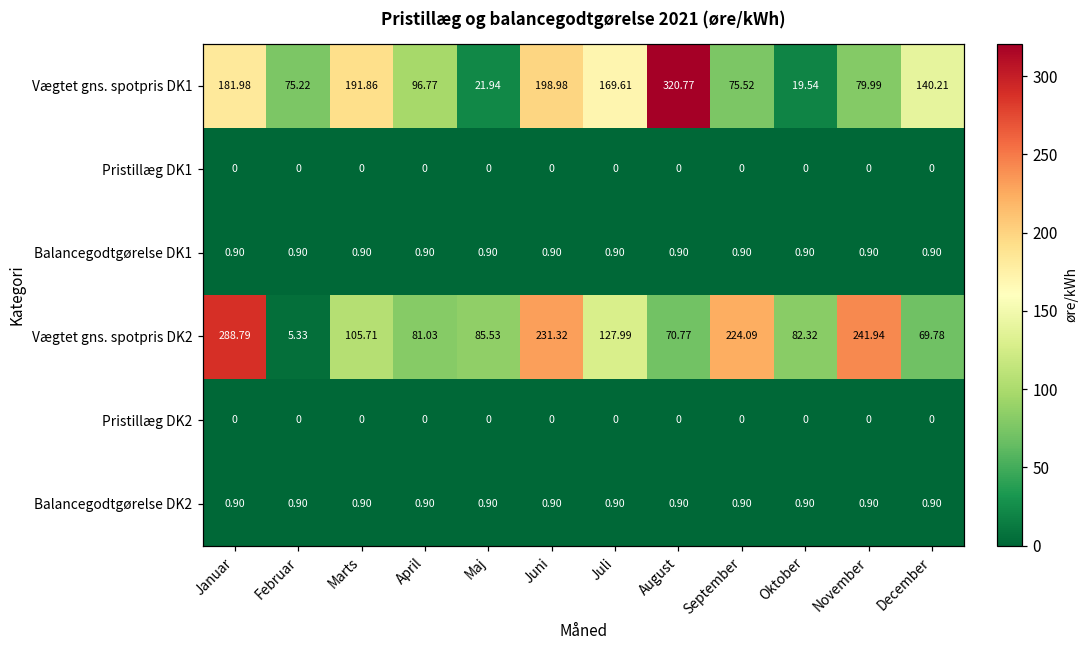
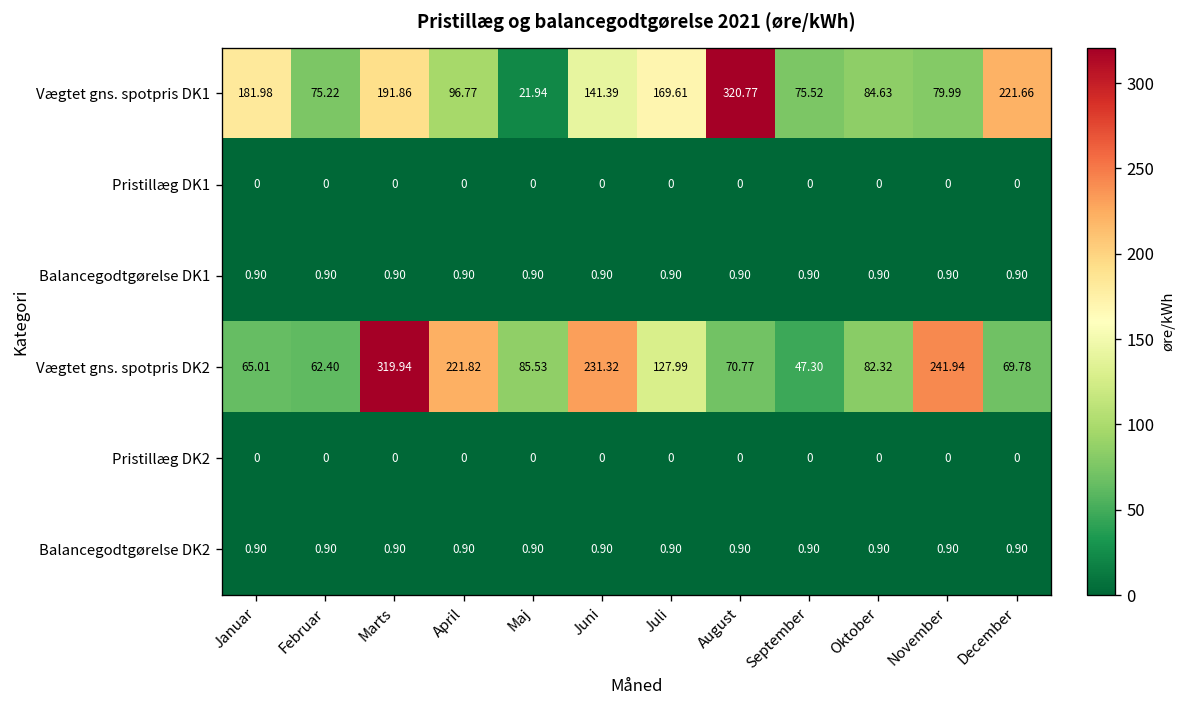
Vægtet gns. spotpris DK1, Juni: 198.98 -> 141.39
Vægtet gns. spotpris DK1, Oktober: 19.54 -> 84.63
Vægtet gns. spotpris DK1, December: 140.21 -> 221.66
Vægtet gns. spotpris DK2, Januar: 288.79 -> 65.01
Vægtet gns. spotpris DK2, Februar: 5.33 -> 62.40
Vægtet gns. spotpris DK2, Marts: 105.71 -> 319.94
Vægtet gns. spotpris DK2, April: 81.03 -> 221.82
Vægtet gns. spotpris DK2, September: 224.09 -> 47.30
